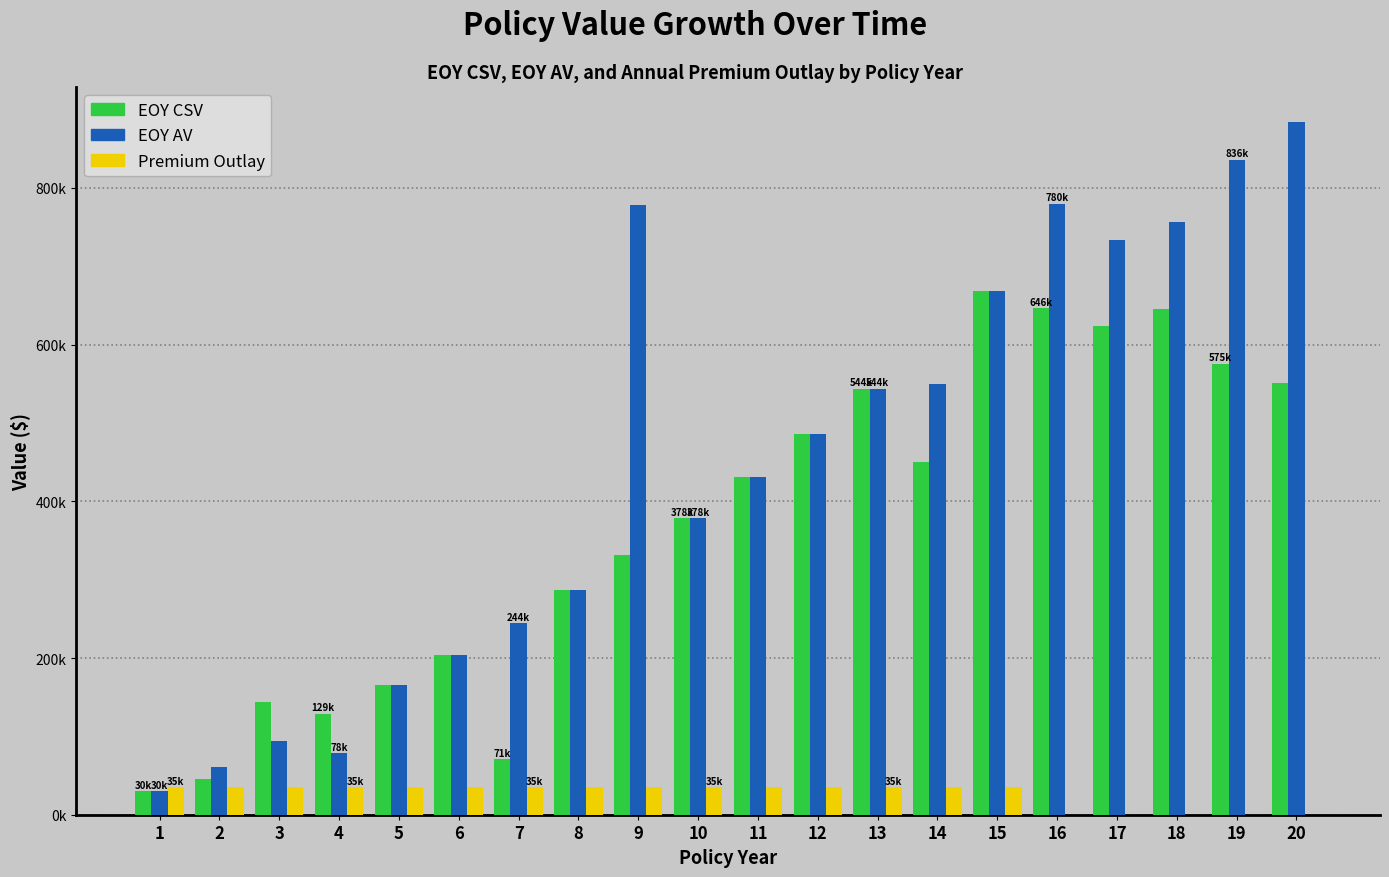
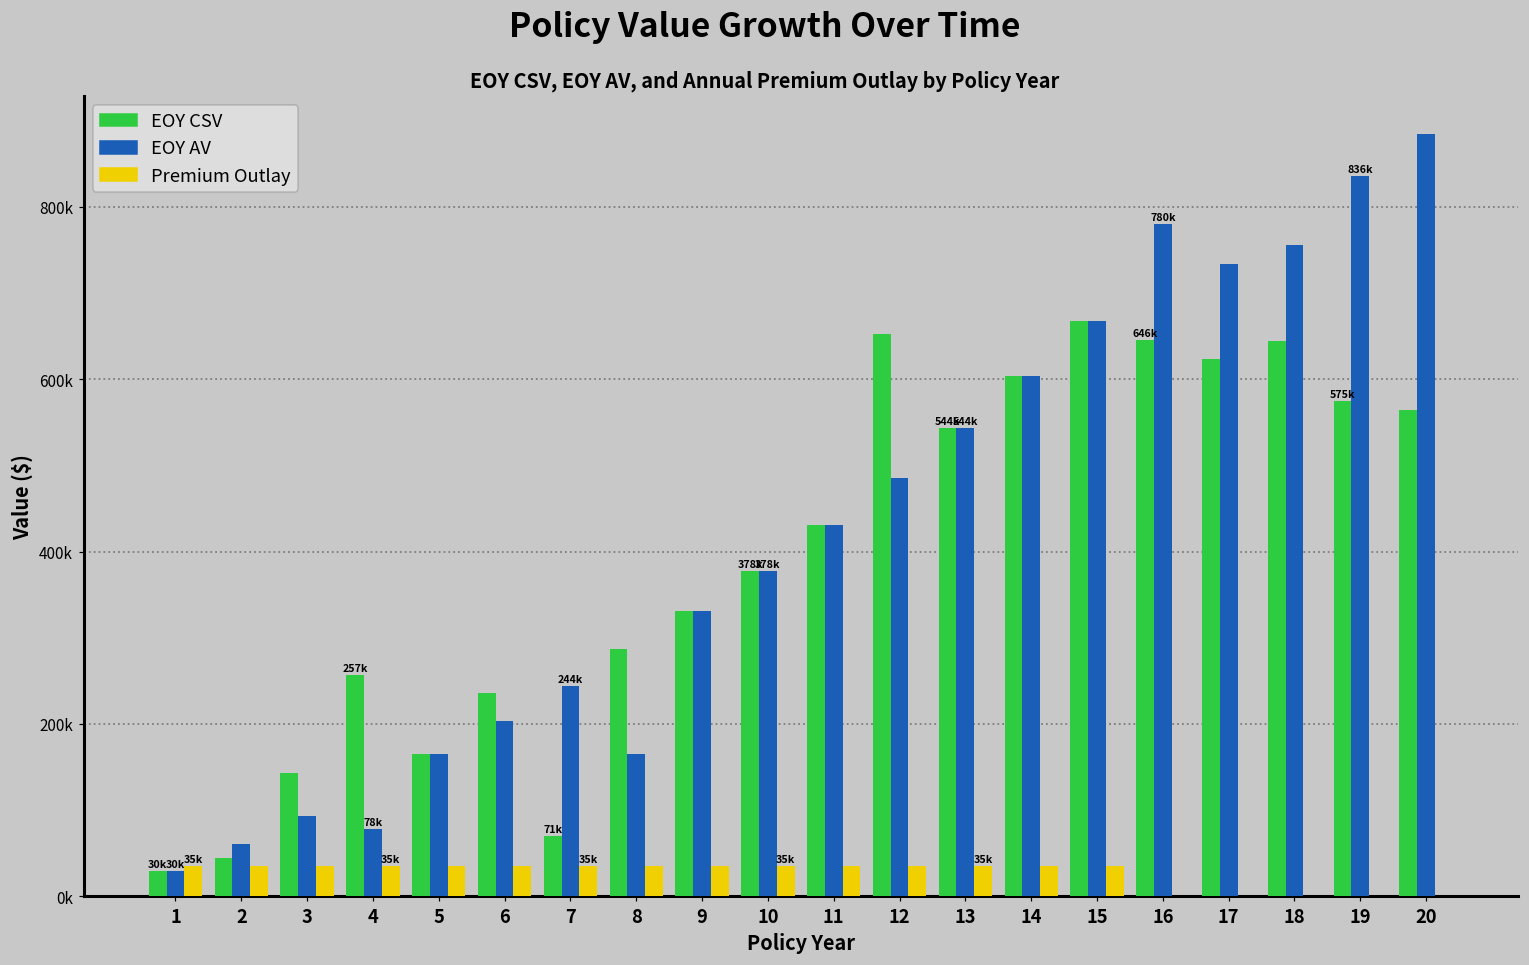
EOY CSV, 4: 129k -> 257k
EOY CSV, 6: 200000 -> 240000
EOY AV, 8: 290000 -> 160000
EOY AV, 9: 780000 -> 330000
EOY CSV, 12: 490000 -> 650000
EOY CSV, 14: 450000 -> 600000
EOY AV, 14: 550000 -> 600000
EOY CSV, 20: 550000 -> 560000
